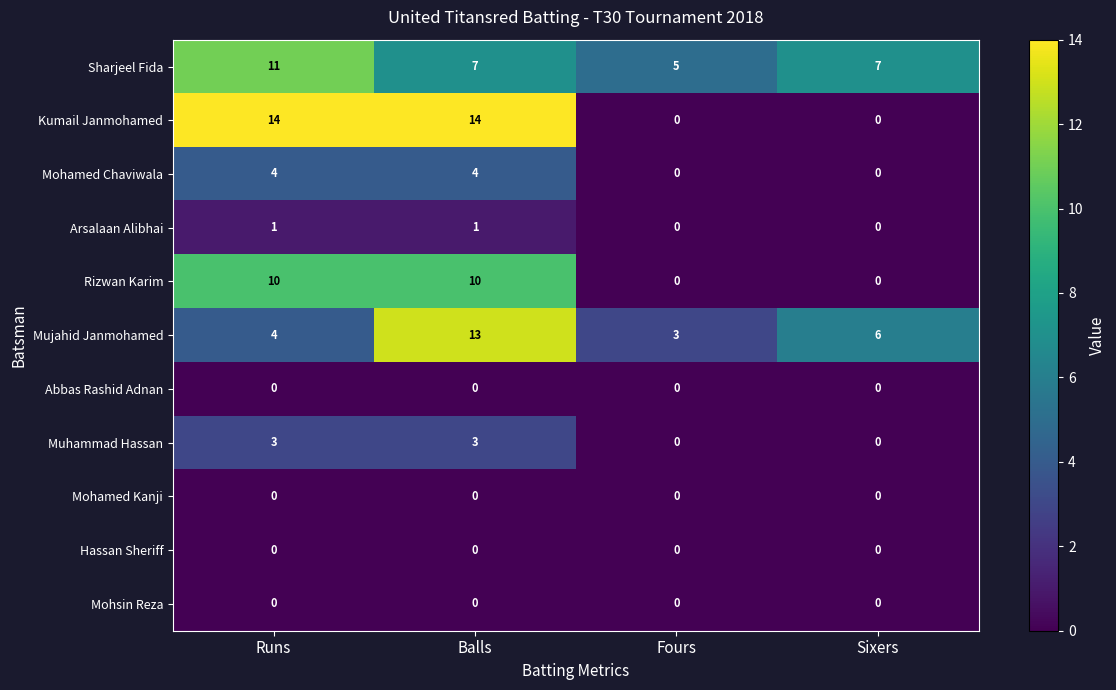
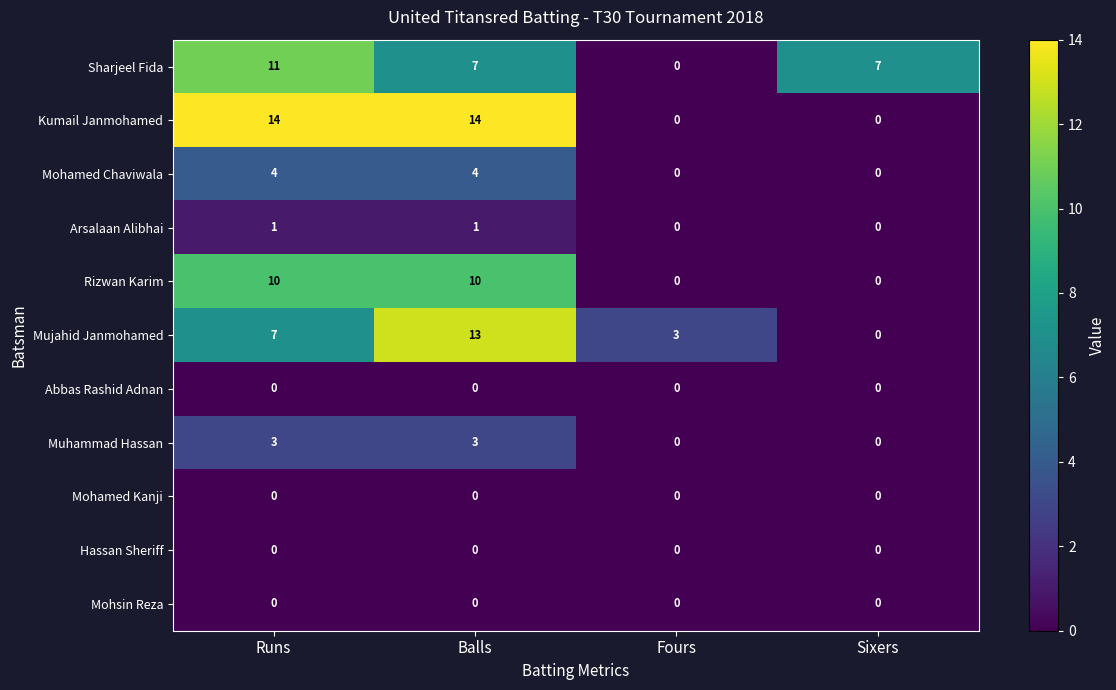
Sharjeel Fida, Fours: 5 -> 0
Mujahid Janmohamed, Runs: 4 -> 7
Mujahid Janmohamed, Sixers: 6 -> 0
